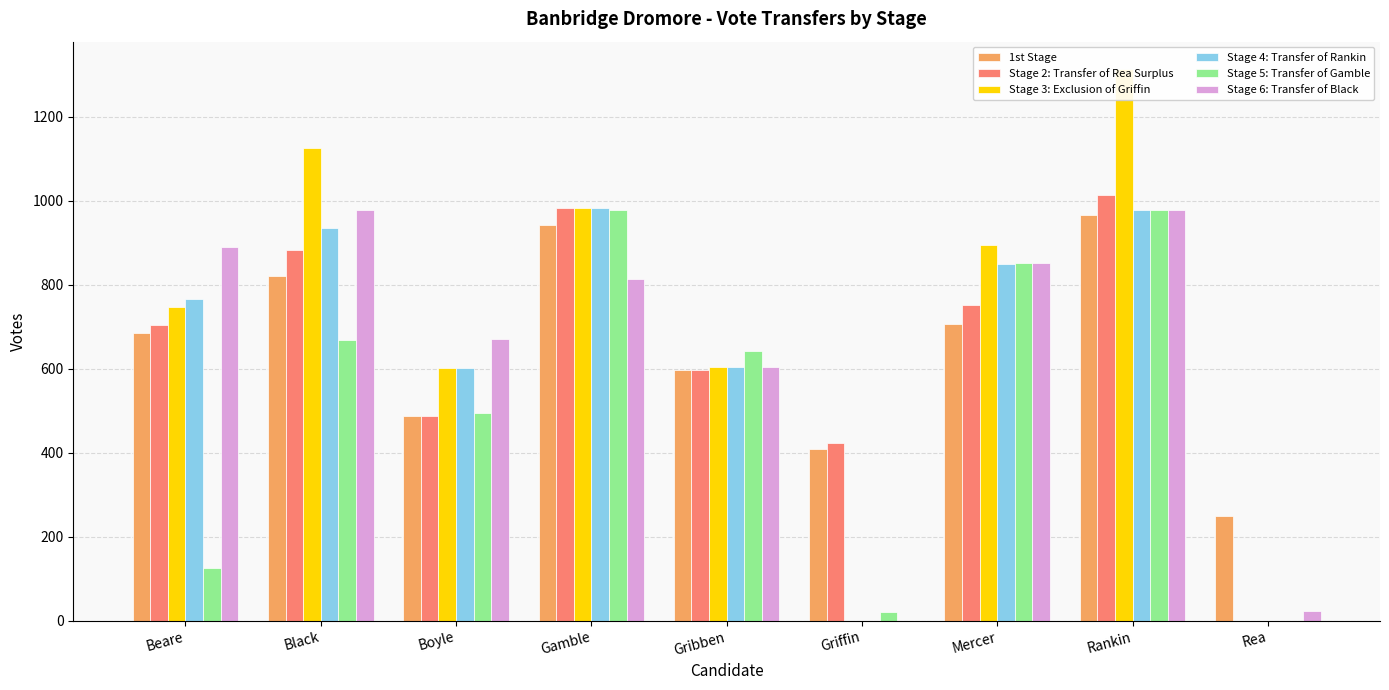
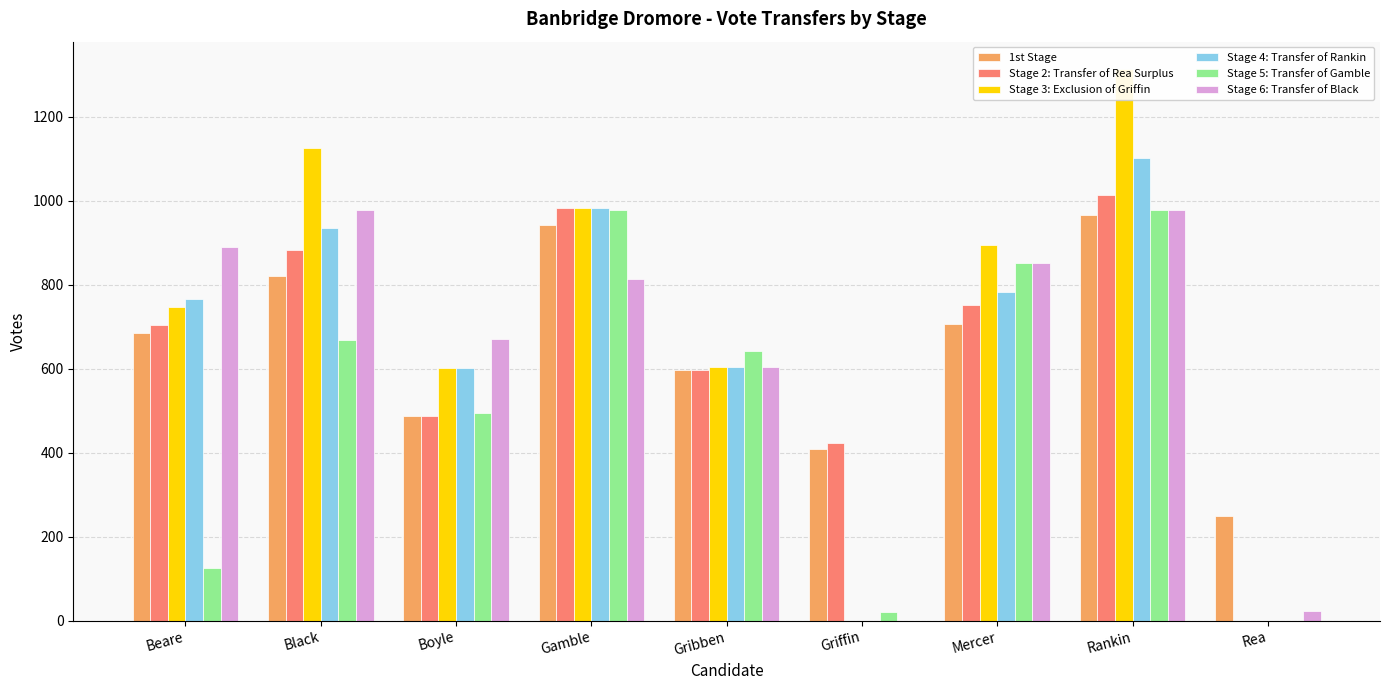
Stage 4: Transfer of Rankin, Mercer: 850 -> 780
Stage 4: Transfer of Rankin, Rankin: 980 -> 1100
